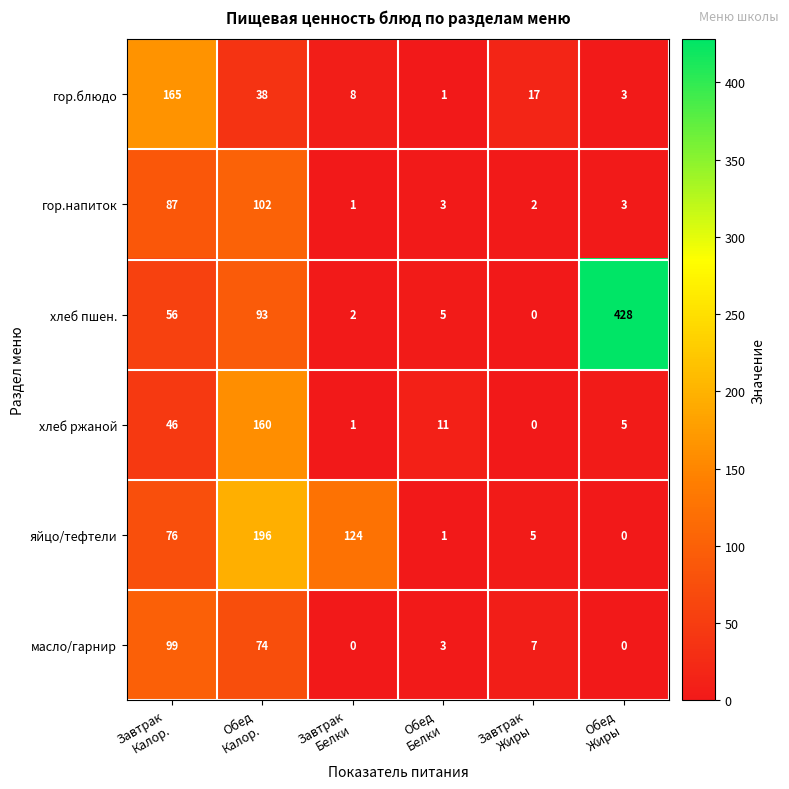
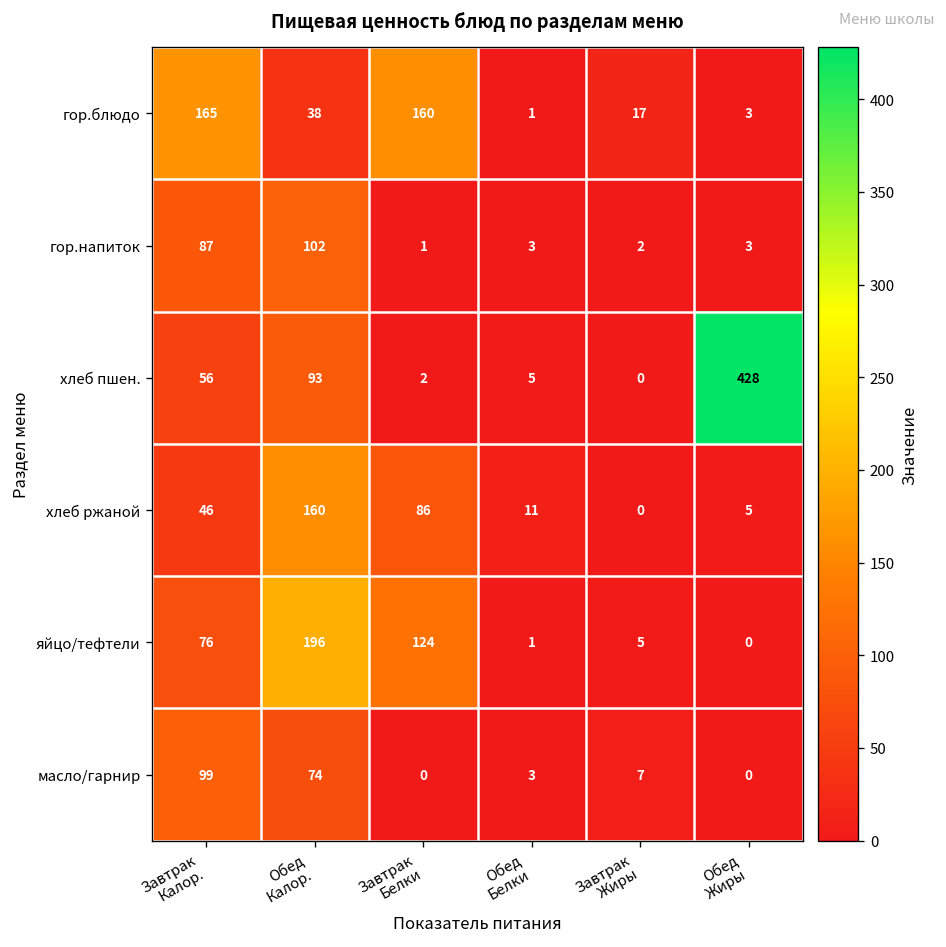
гор.блюдо, Завтрак Белки: 8 -> 160
хлеб ржаной, Завтрак Белки: 1 -> 86
